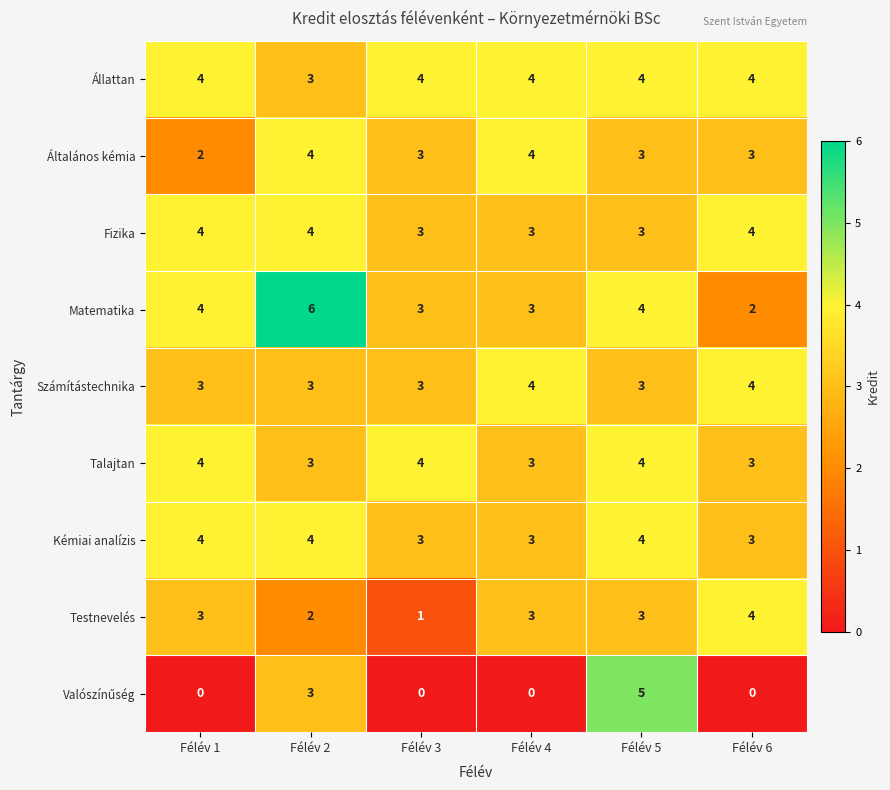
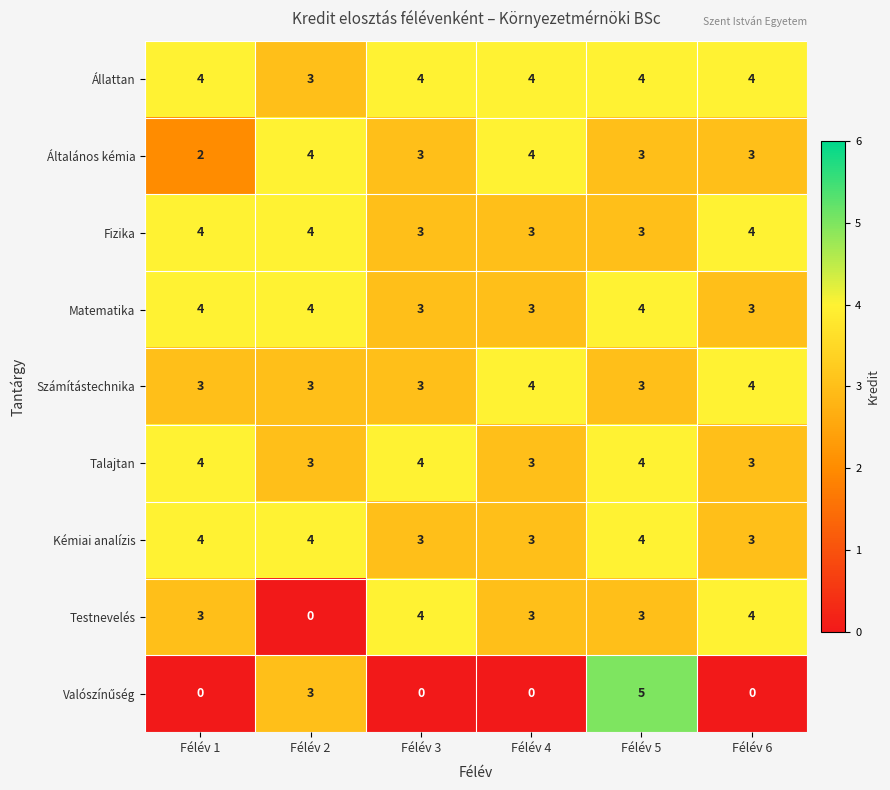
Matematika, Félév 2: 6 -> 4
Matematika, Félév 6: 2 -> 3
Testnevelés, Félév 2: 2 -> 0
Testnevelés, Félév 3: 1 -> 4
